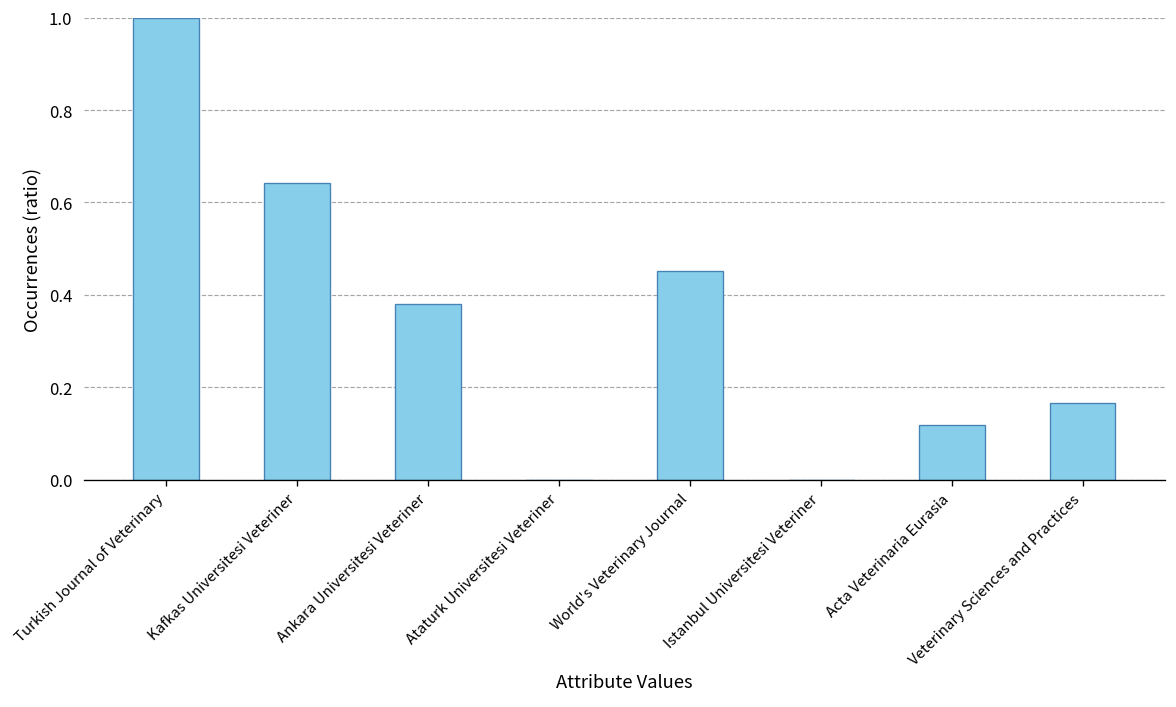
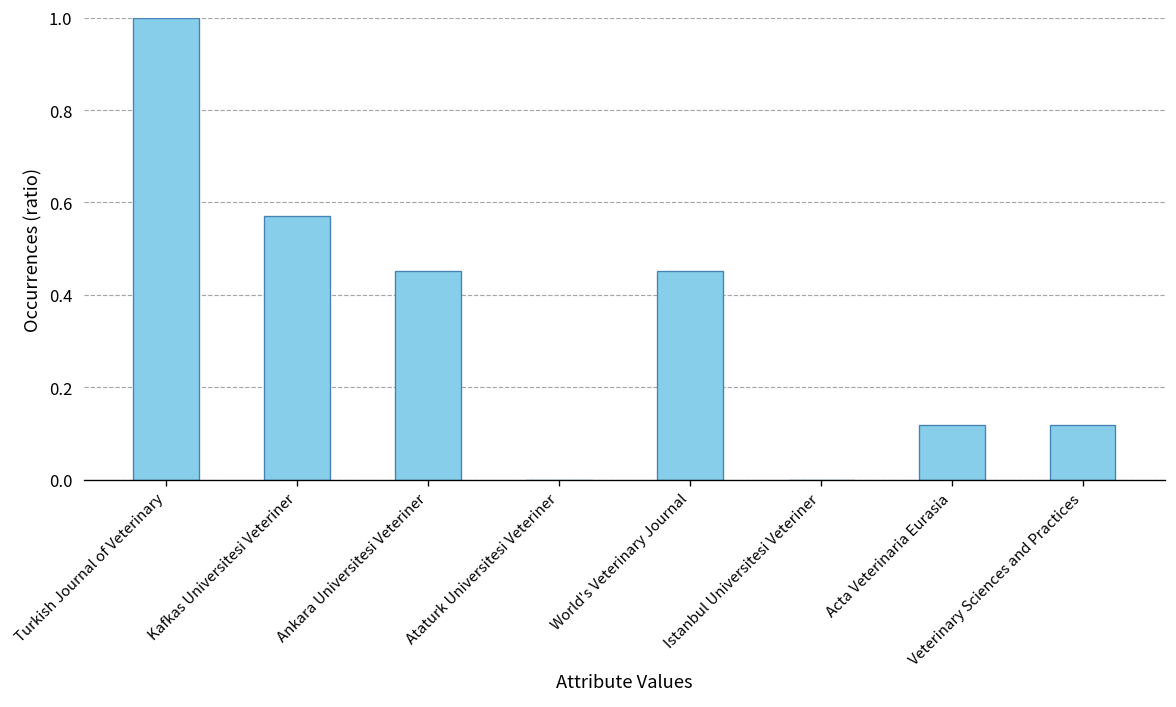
Kafkas Universitesi Veteriner: 0.64 -> 0.57
Ankara Universitesi Veteriner: 0.38 -> 0.45
Veterinary Sciences and Practices: 0.17 -> 0.12
